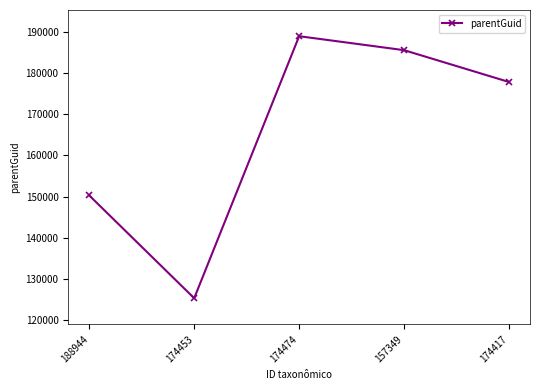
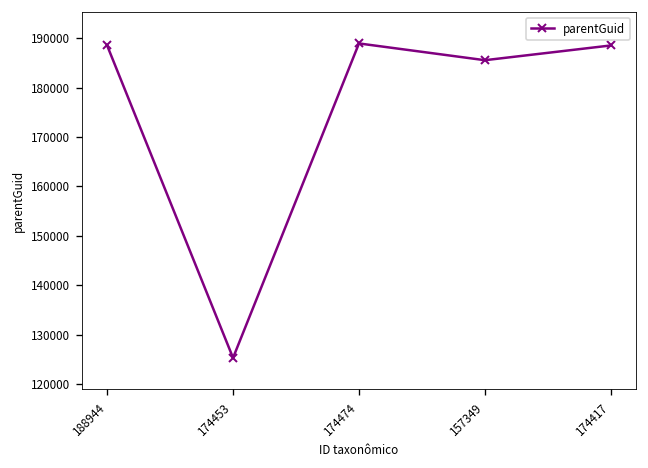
188944: 150000 -> 189000
174417: 178000 -> 189000
